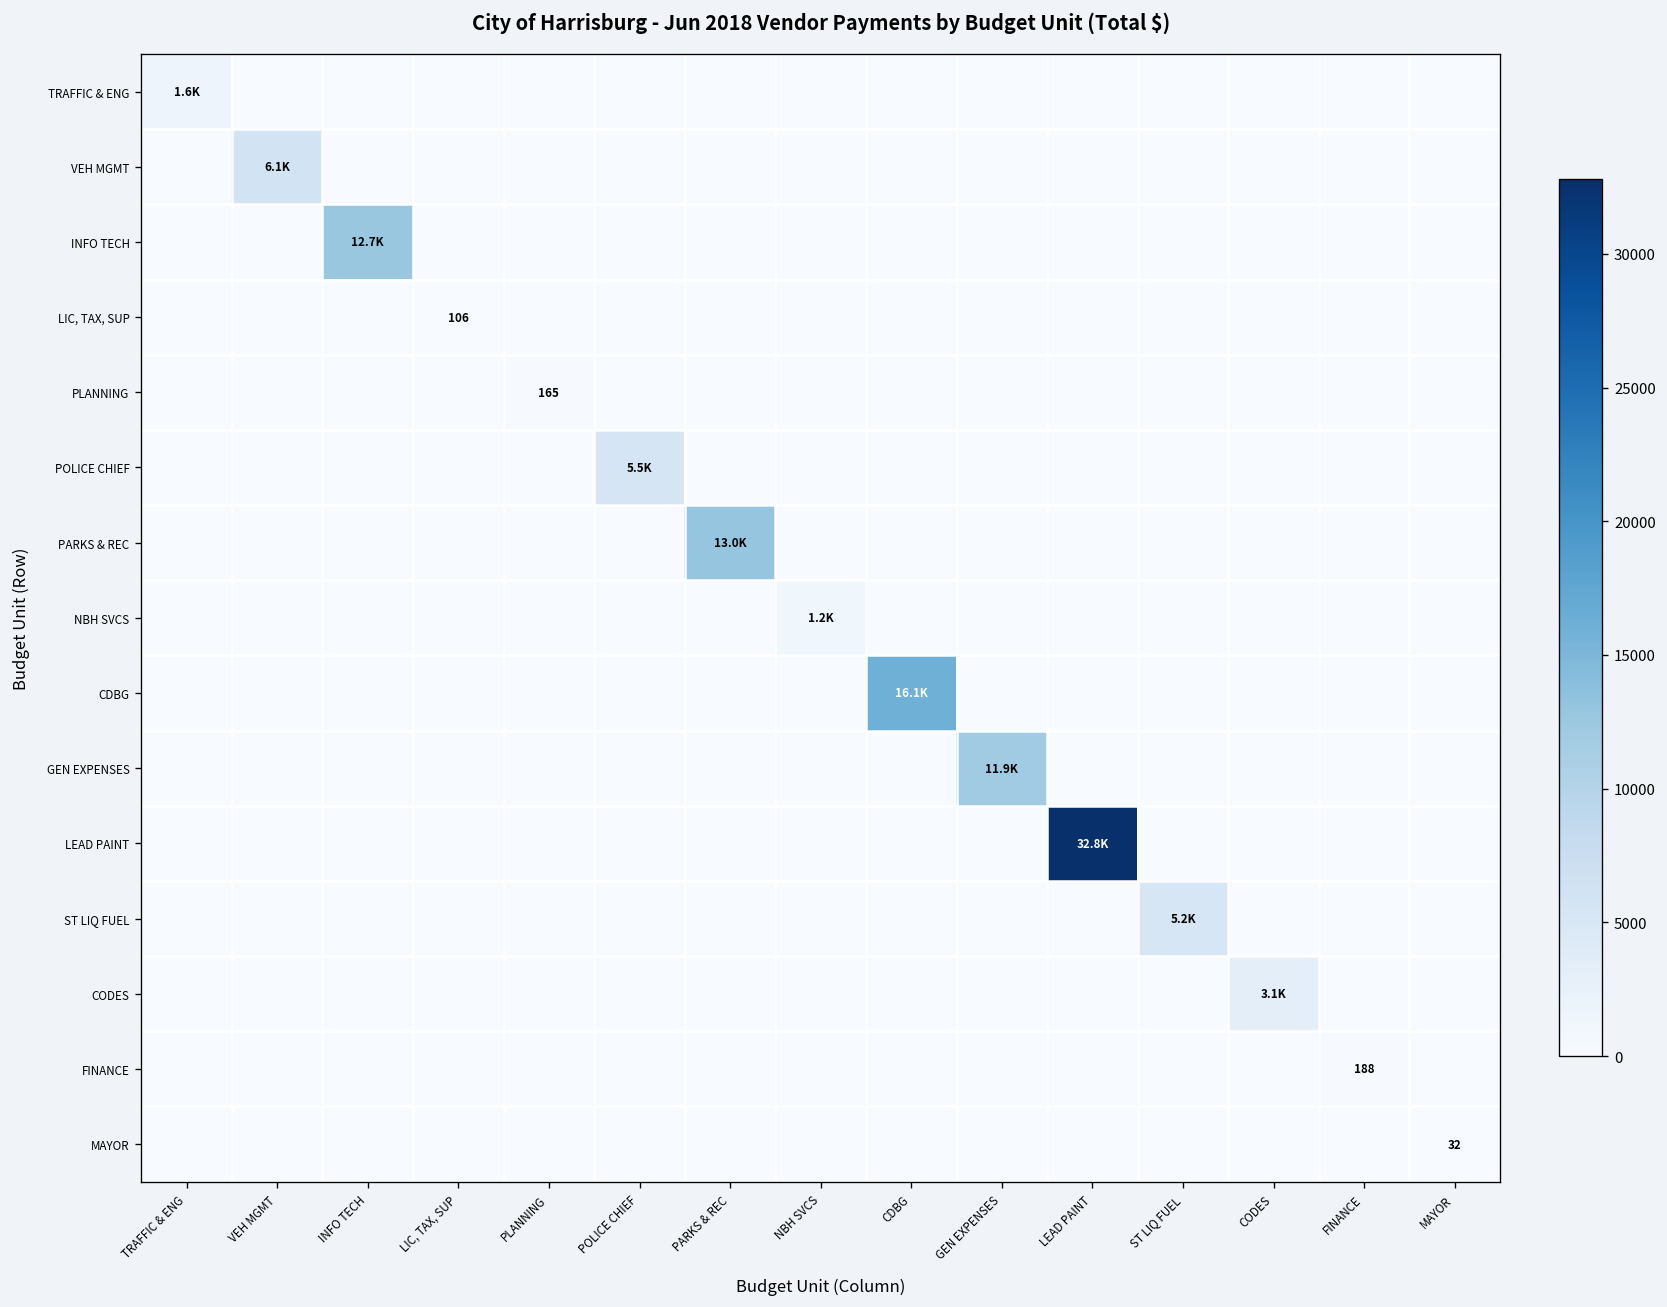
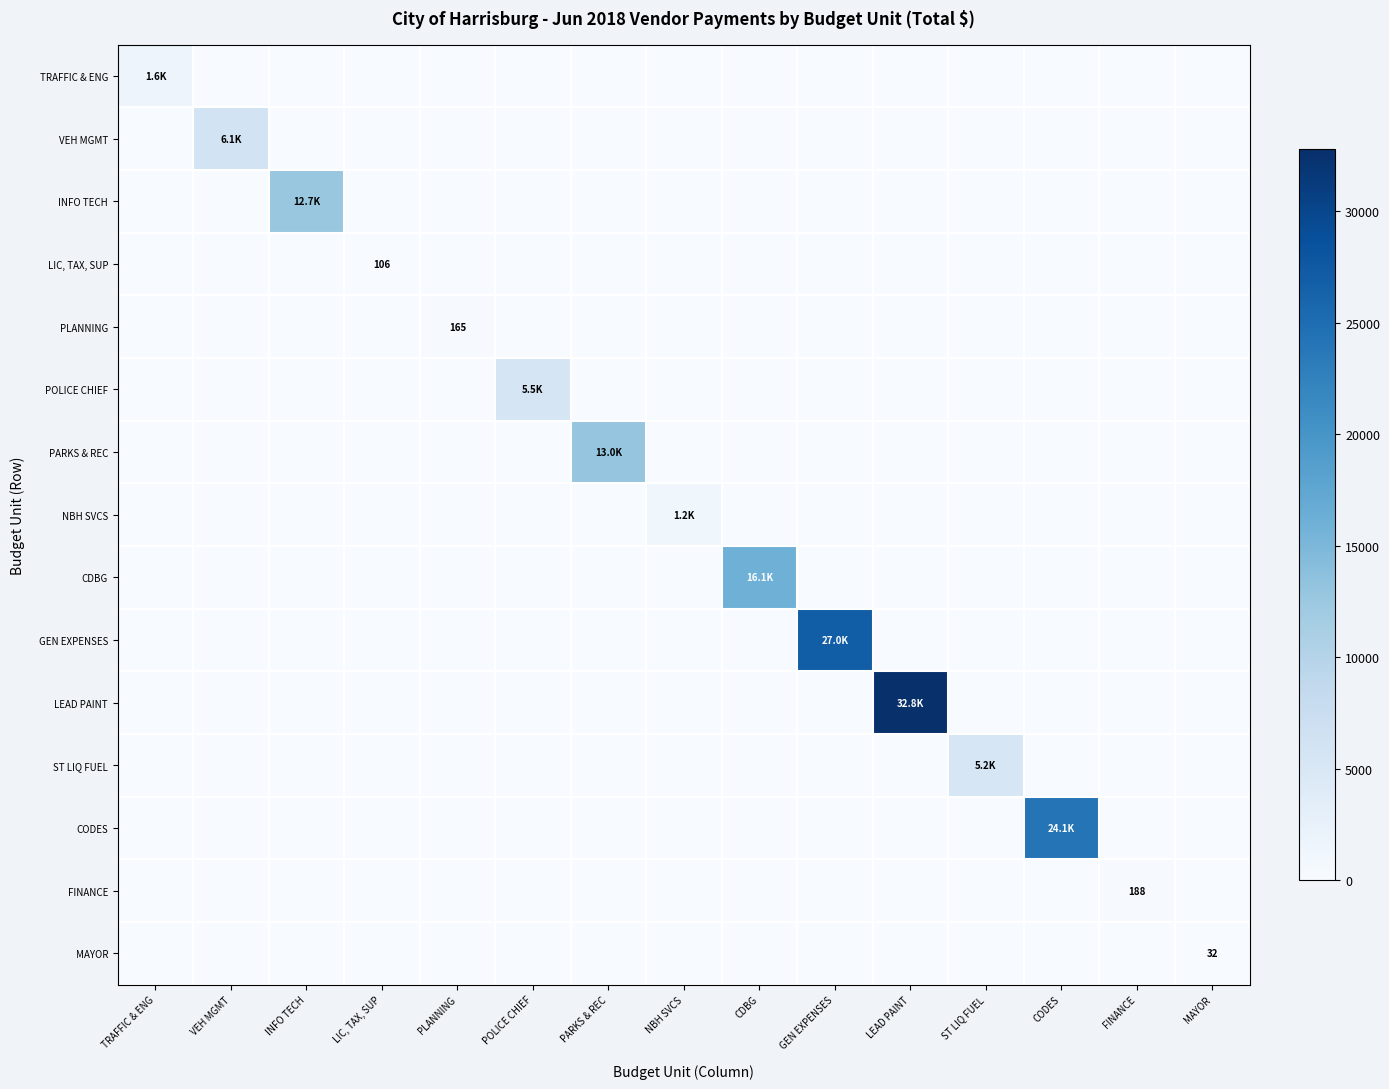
GEN EXPENSES, GEN EXPENSES: 11.9K -> 27.0K
CODES, CODES: 3.1K -> 24.1K
